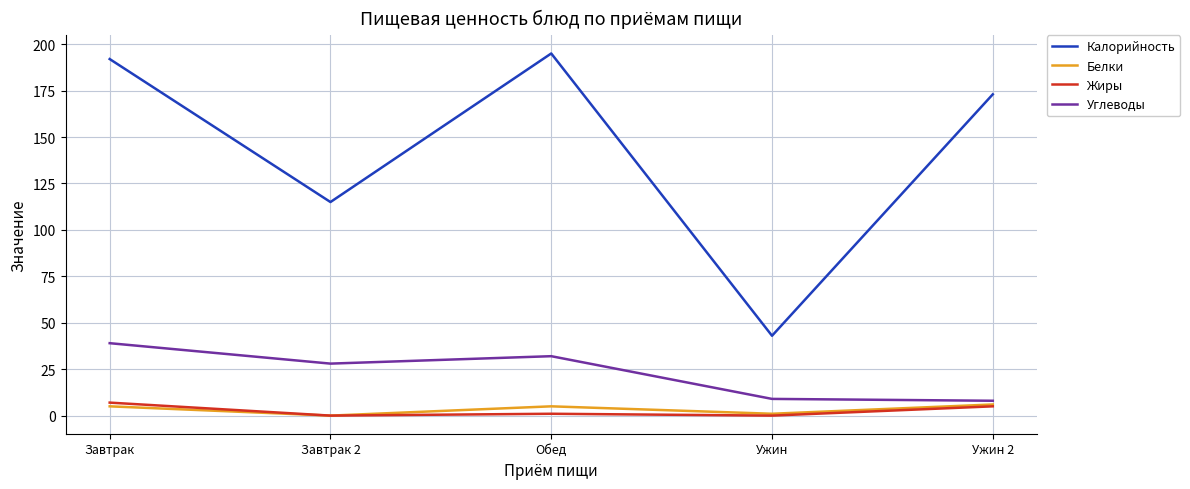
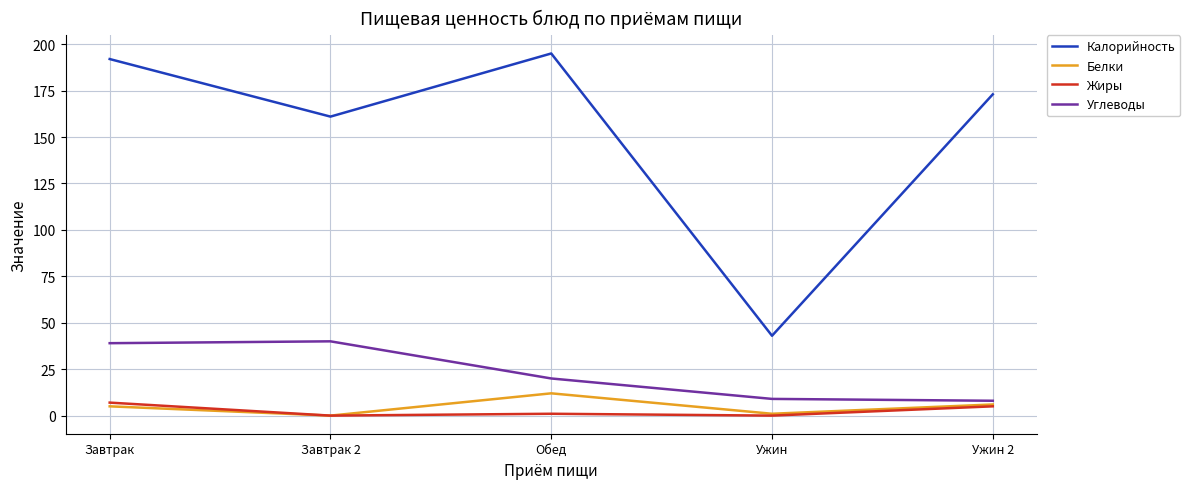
Калорийность, Завтрак 2: 115 -> 161
Углеводы, Завтрак 2: 28 -> 40
Белки, Обед: 5 -> 12
Углеводы, Обед: 32 -> 20
